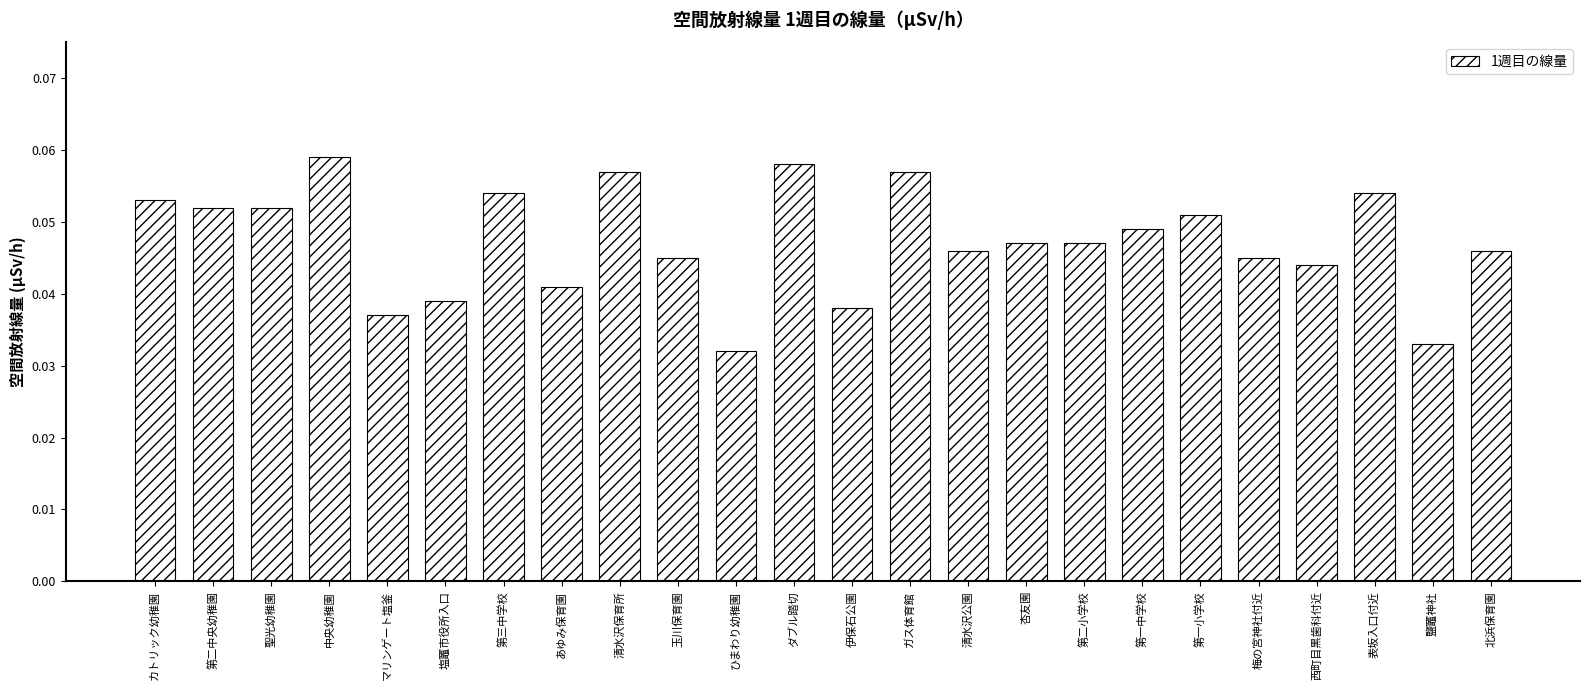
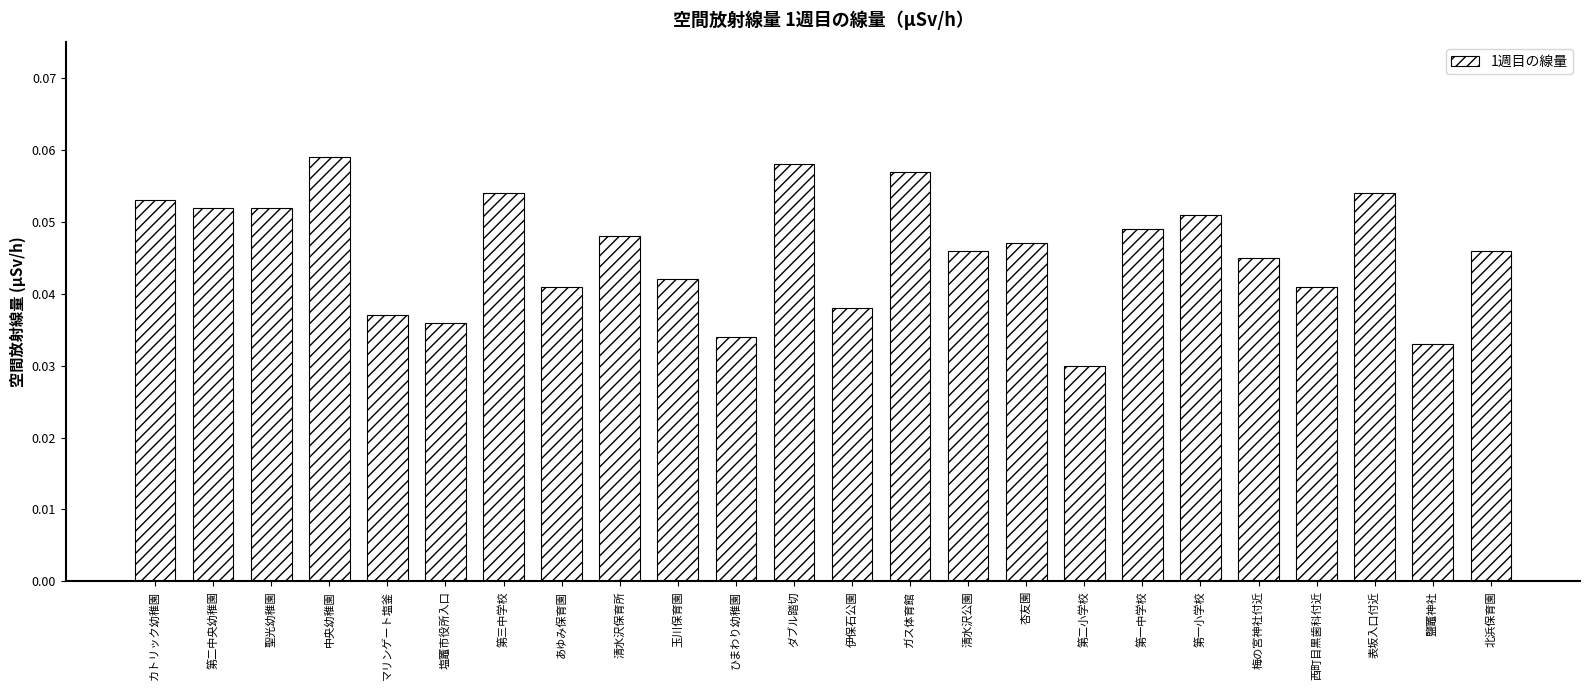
塩竈市役所入口: 0.039 -> 0.036
清水沢保育所: 0.057 -> 0.048
玉川保育園: 0.045 -> 0.042
ひまわり幼稚園: 0.032 -> 0.034
第二小学校: 0.047 -> 0.030
西町目黒歯科付近: 0.044 -> 0.041
